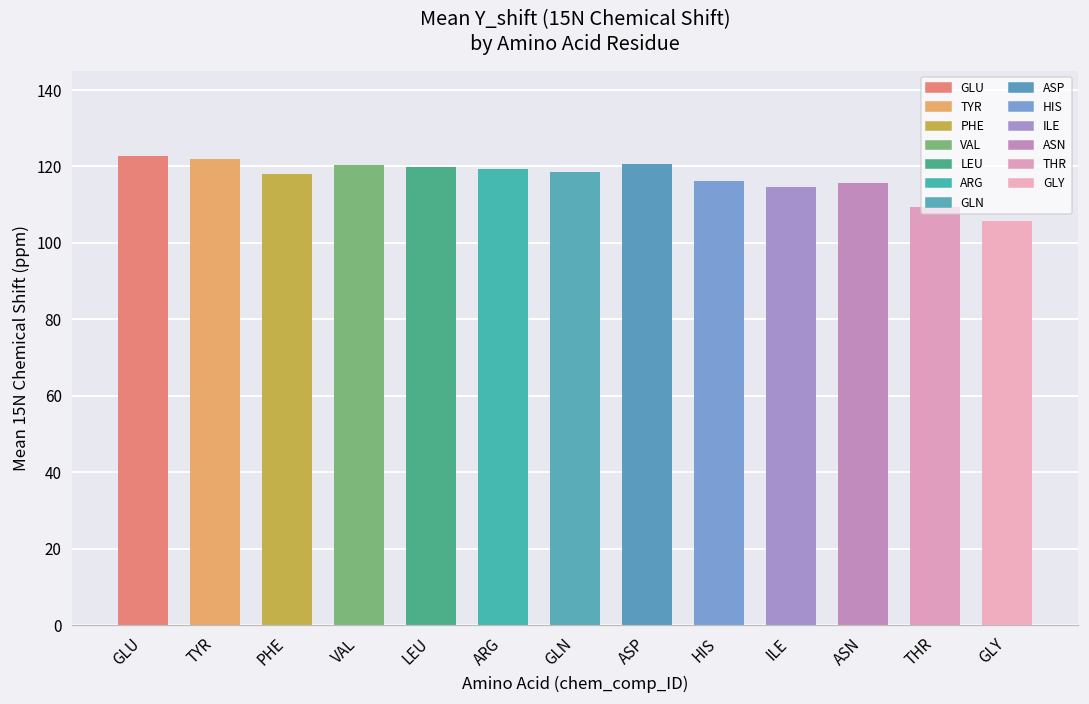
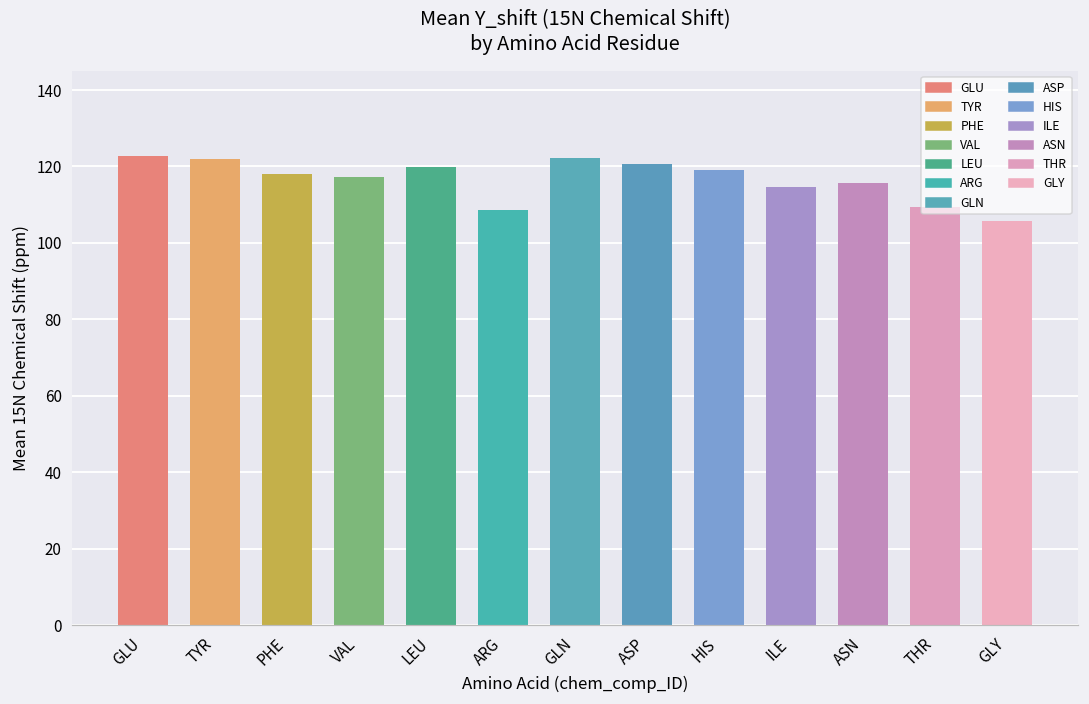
VAL: 121 -> 117
ARG: 119 -> 109
GLN: 118 -> 122
HIS: 116 -> 119
